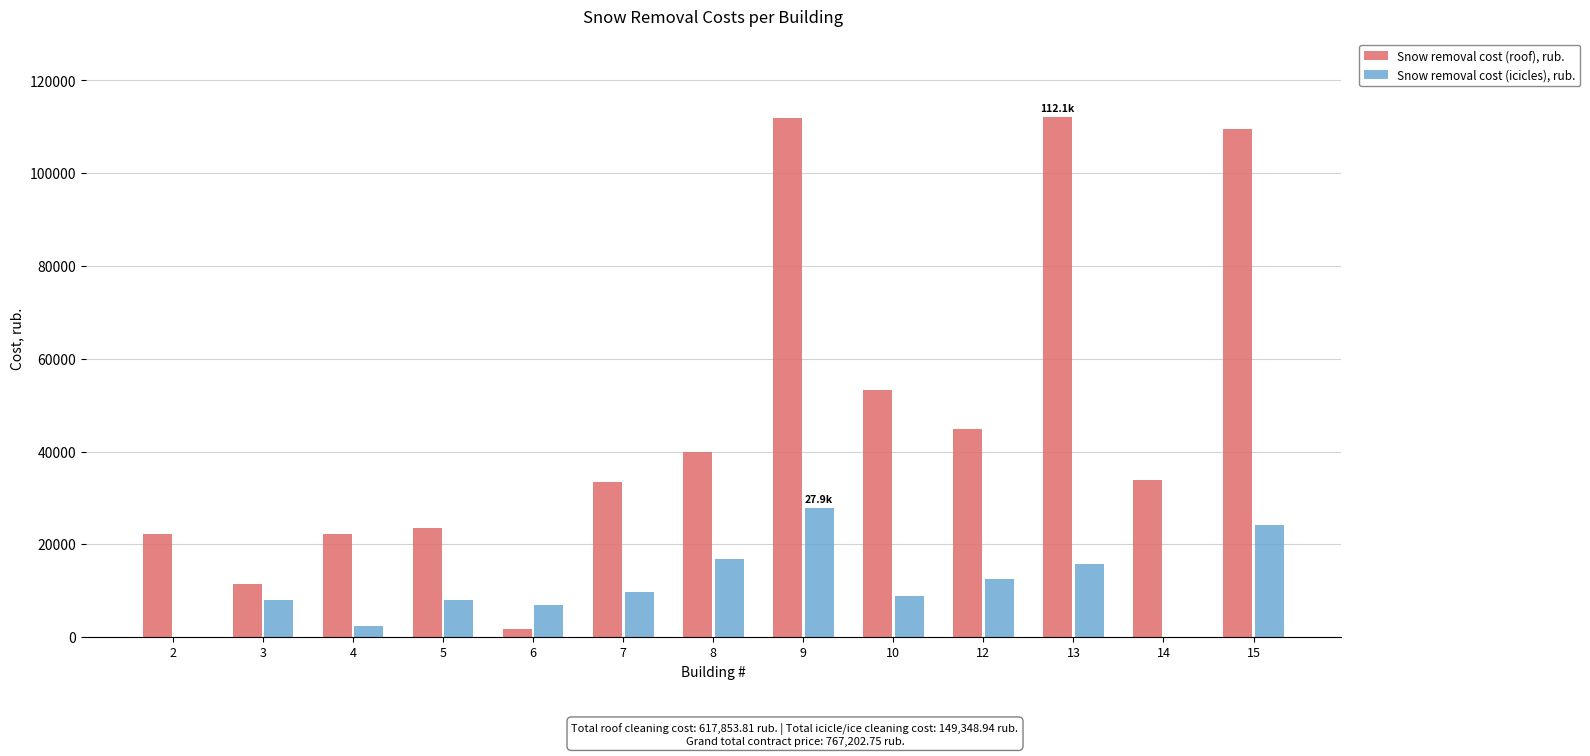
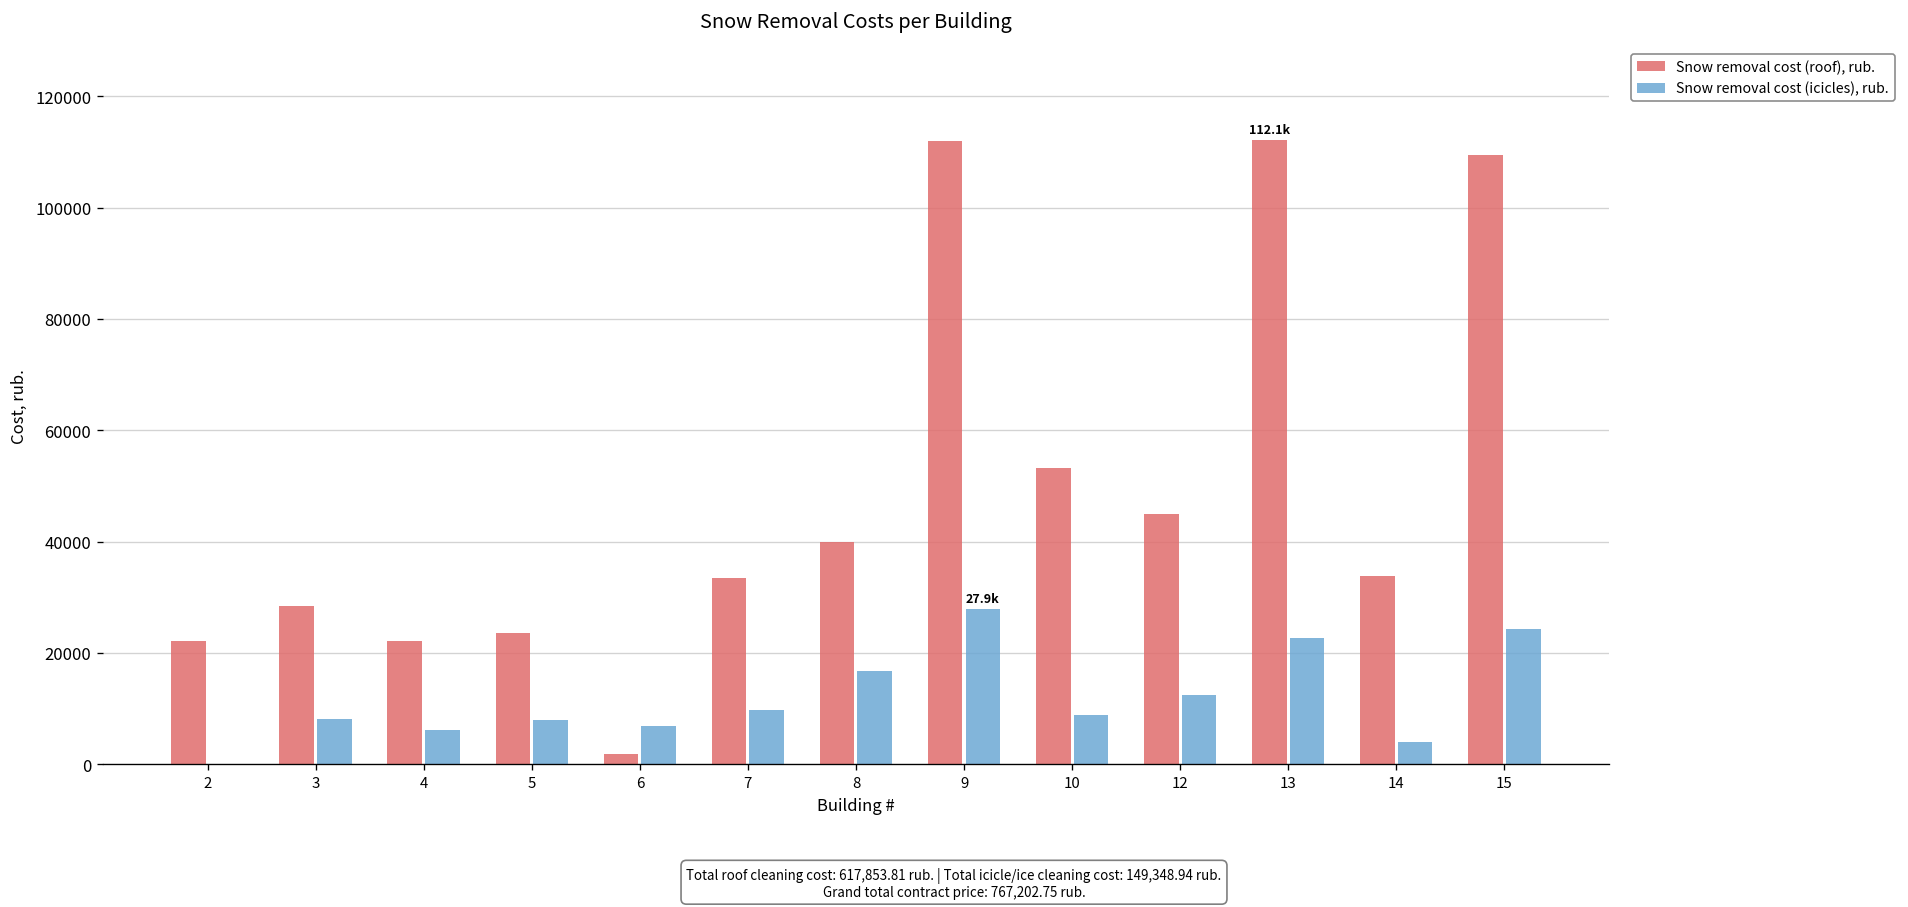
Snow removal cost (roof), rub., 3: 11000 -> 28000
Snow removal cost (icicles), rub., 4: 2000 -> 6000
Snow removal cost (icicles), rub., 13: 16000 -> 23000
Snow removal cost (icicles), rub., 14: 0 -> 4000
